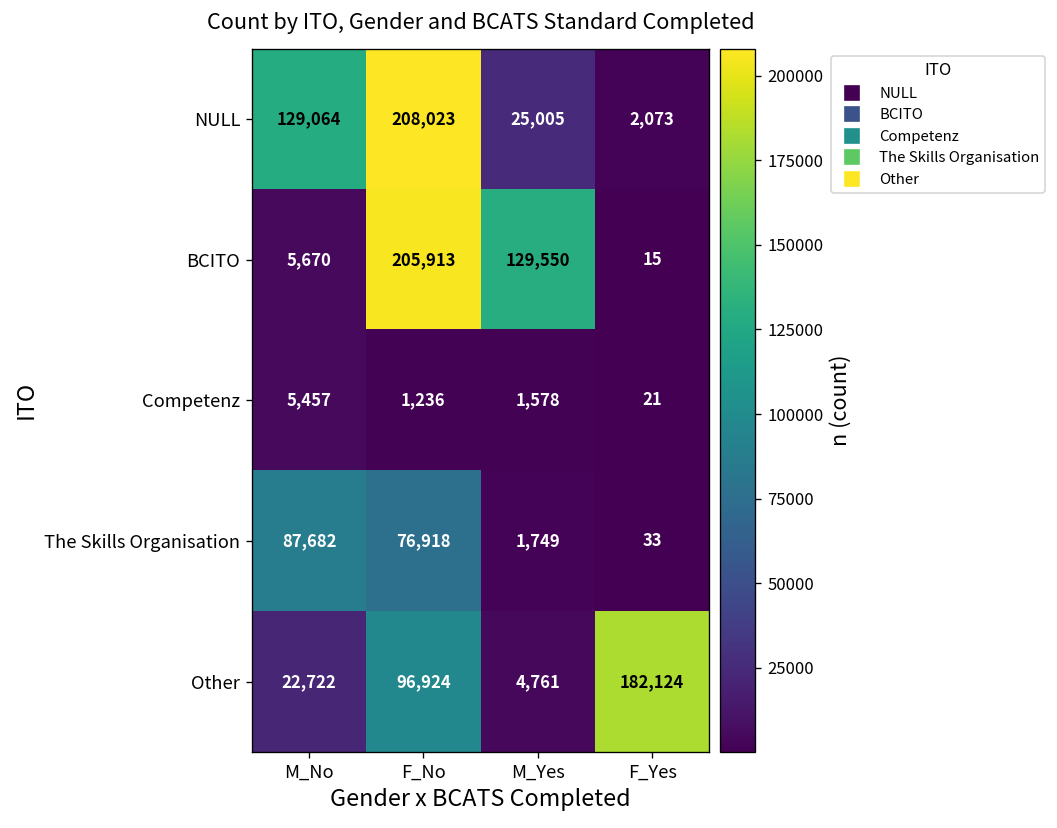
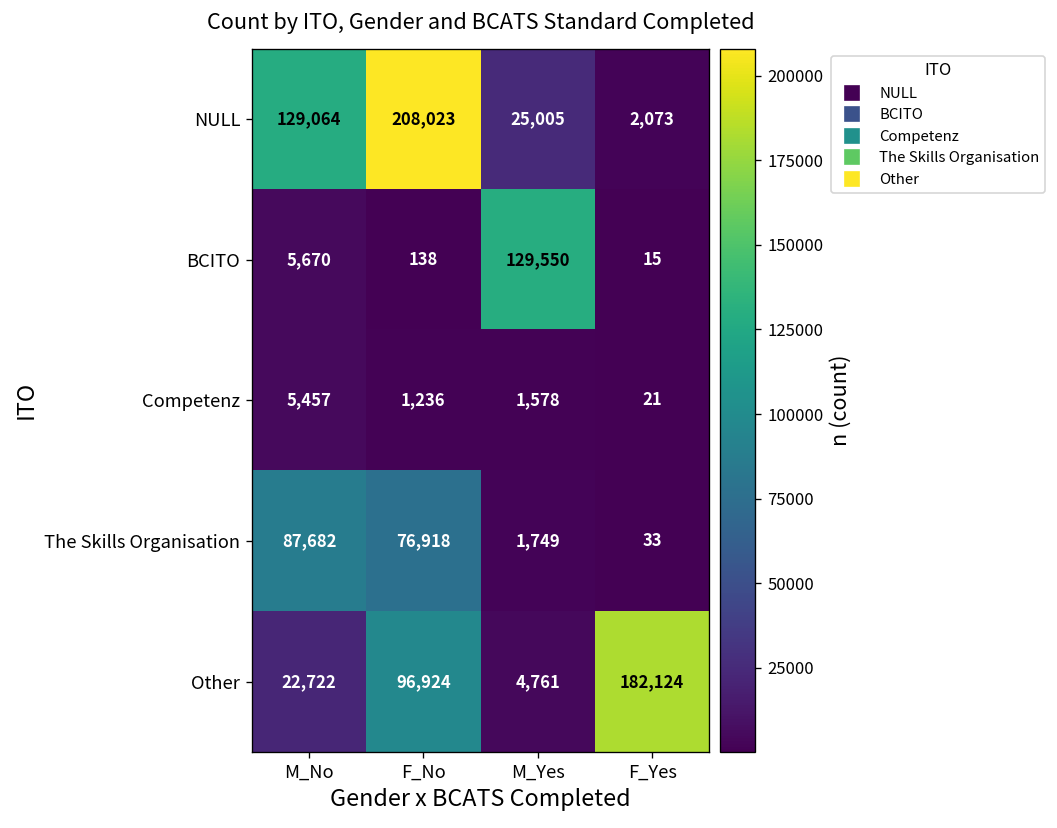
BCITO, F_No: 205,913 -> 138
